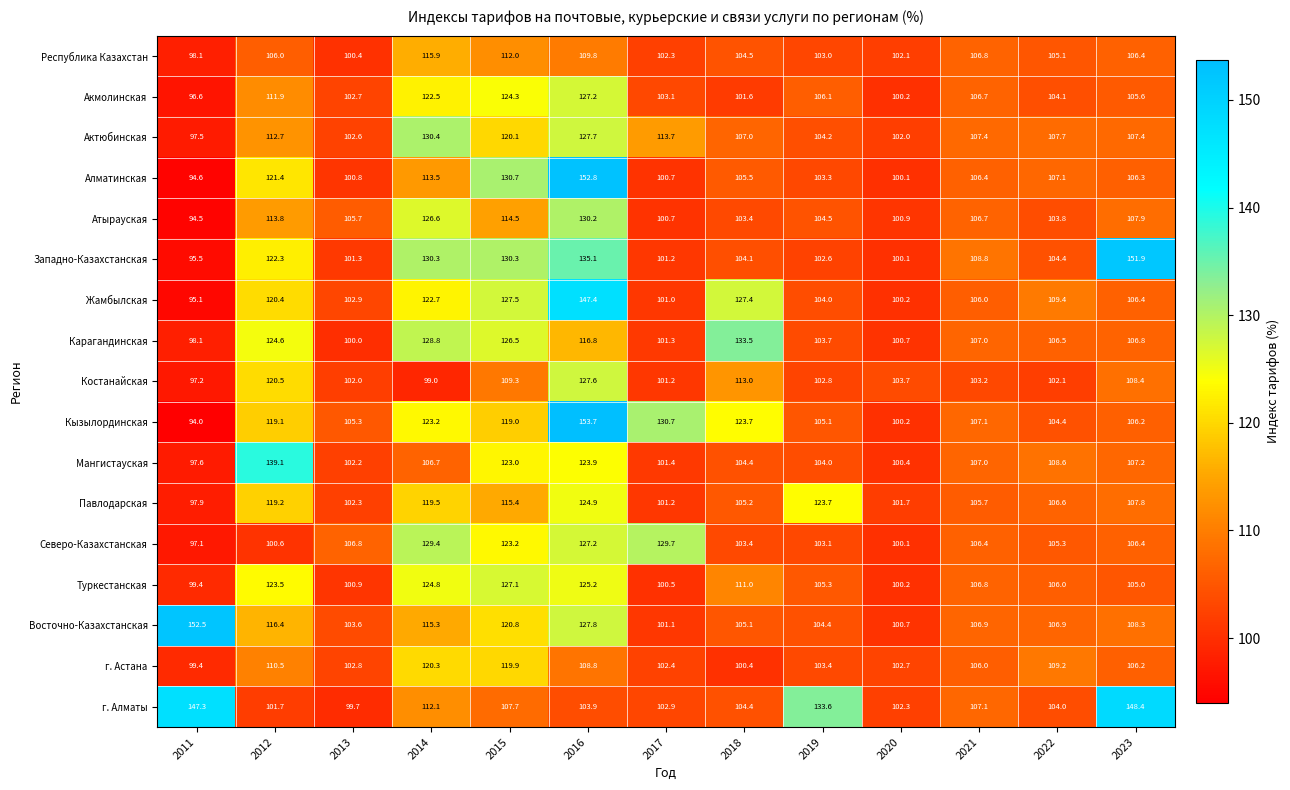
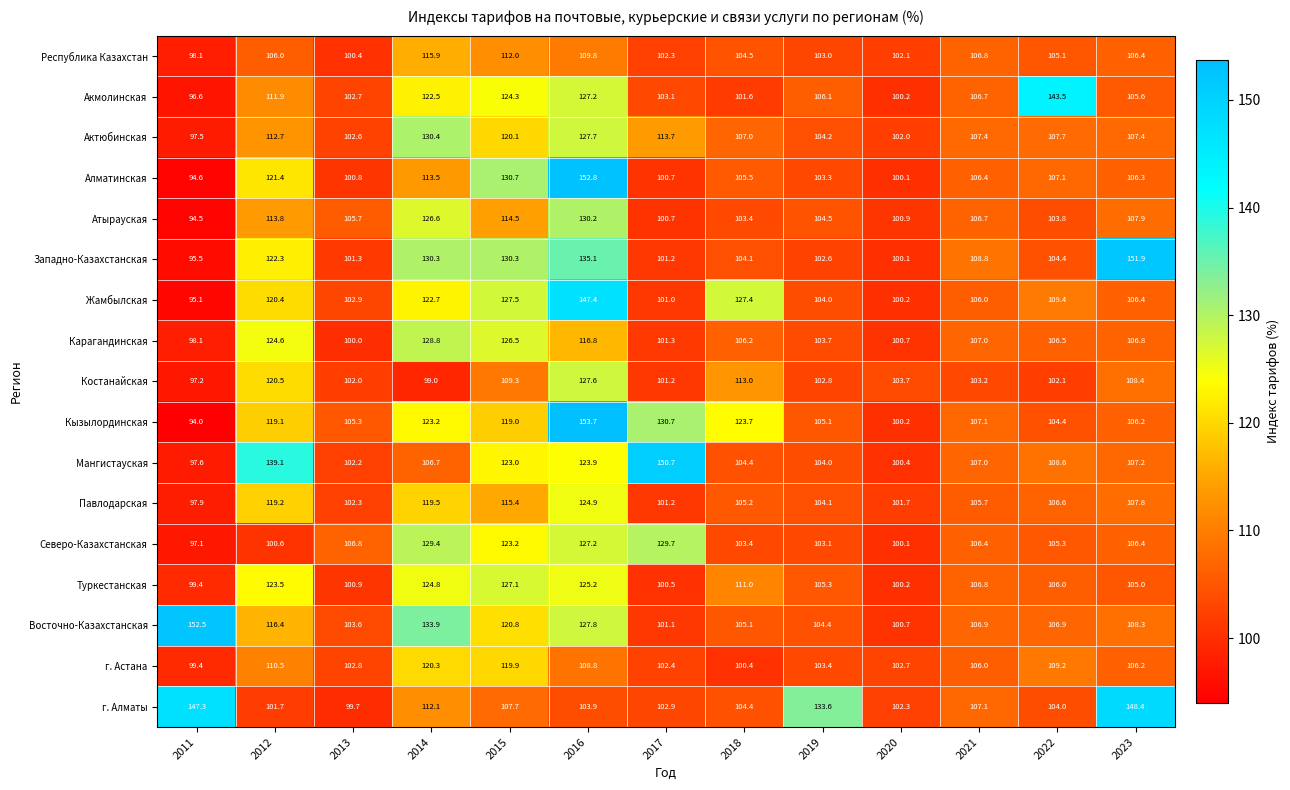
Акмолинская, 2022: 104.1 -> 143.5
Карагандинская, 2018: 133.5 -> 106.2
Мангистауская, 2017: 101.4 -> 150.7
Павлодарская, 2019: 123.7 -> 104.1
Восточно-Казахстанская, 2014: 115.3 -> 133.9
